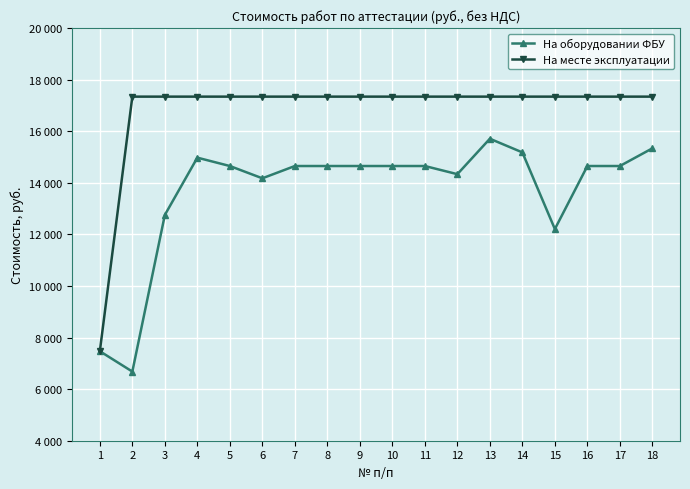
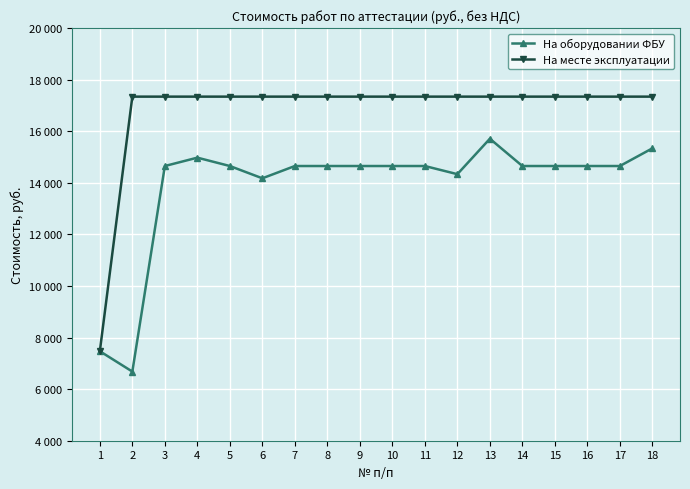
На оборудовании ФБУ, 3: 12800 -> 14700
На оборудовании ФБУ, 14: 15200 -> 14700
На оборудовании ФБУ, 15: 12200 -> 14700
